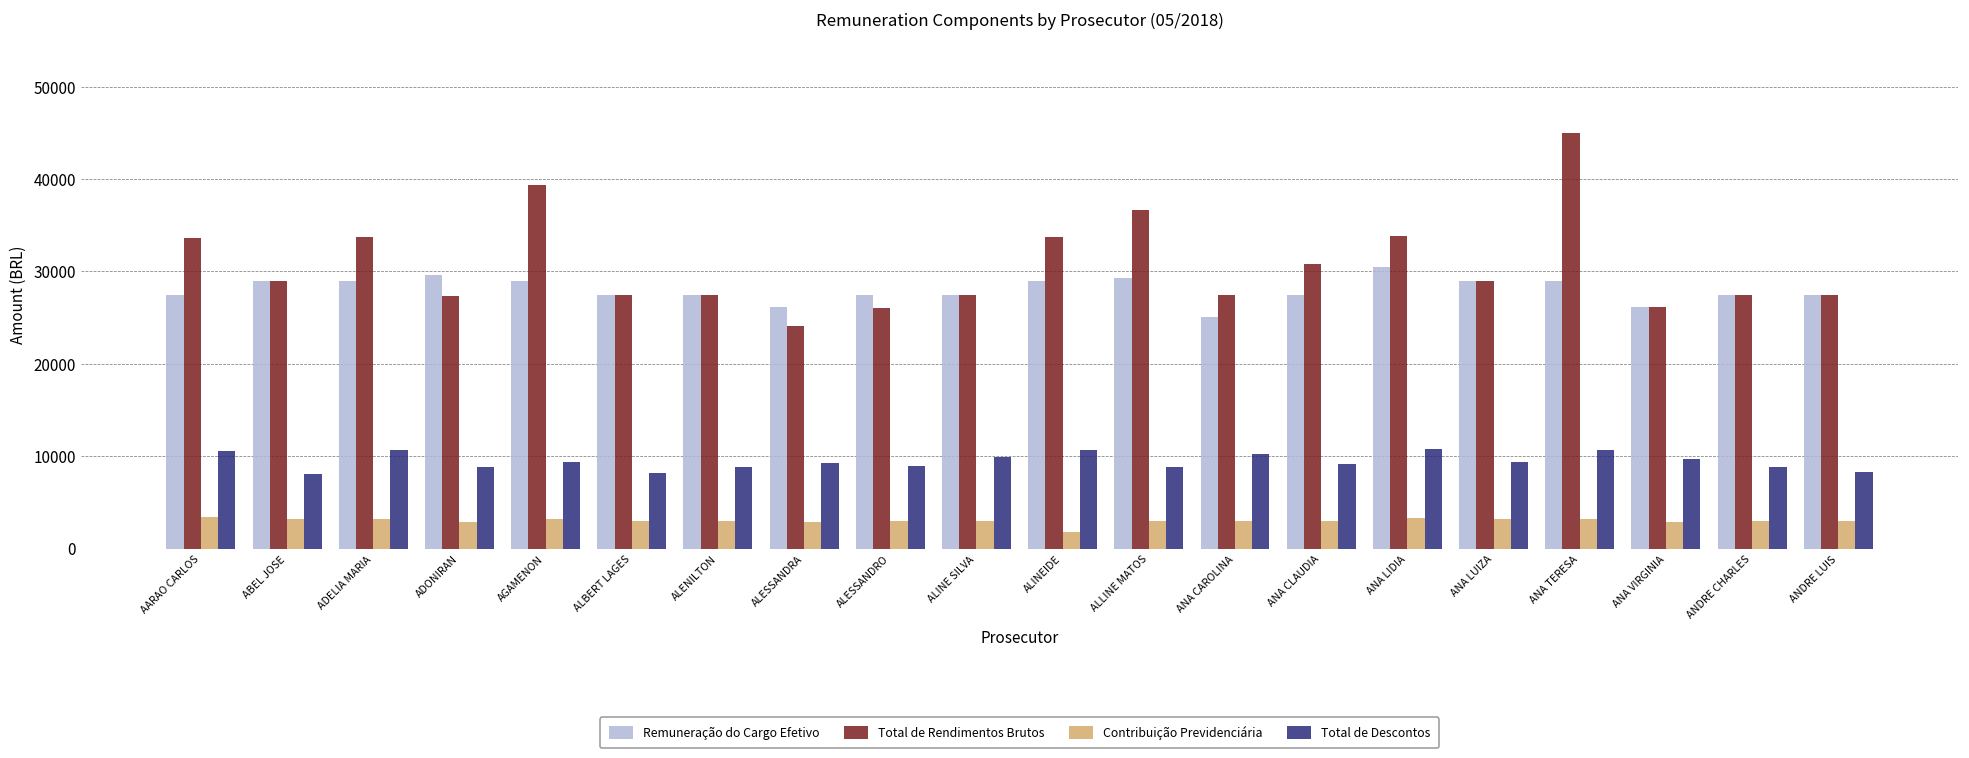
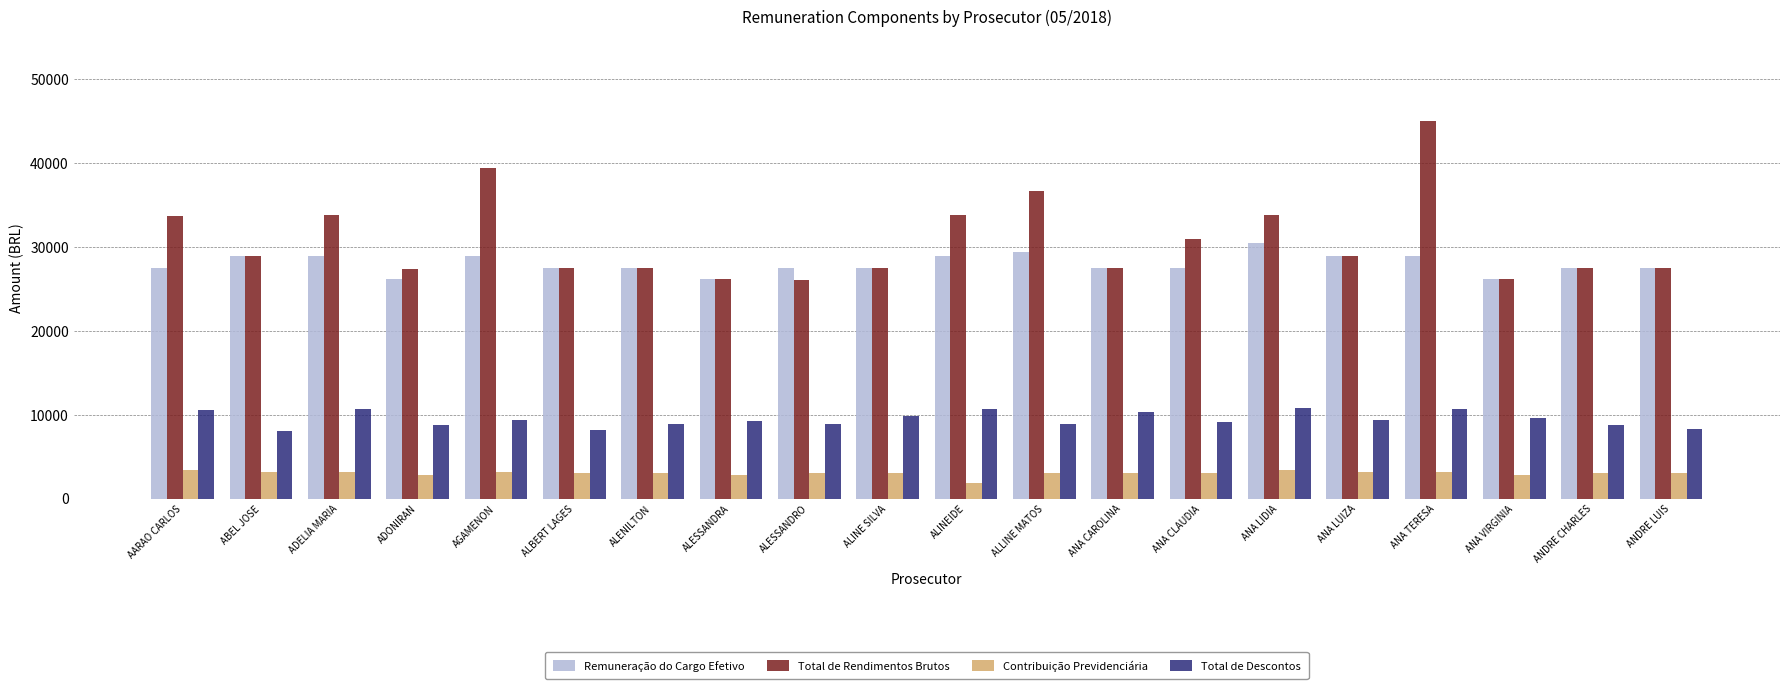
Remuneração do Cargo Efetivo, ADONIRAN: 30000 -> 26000
Total de Rendimentos Brutos, ALESSANDRA: 24000 -> 26000
Remuneração do Cargo Efetivo, ANA CAROLINA: 25000 -> 28000
